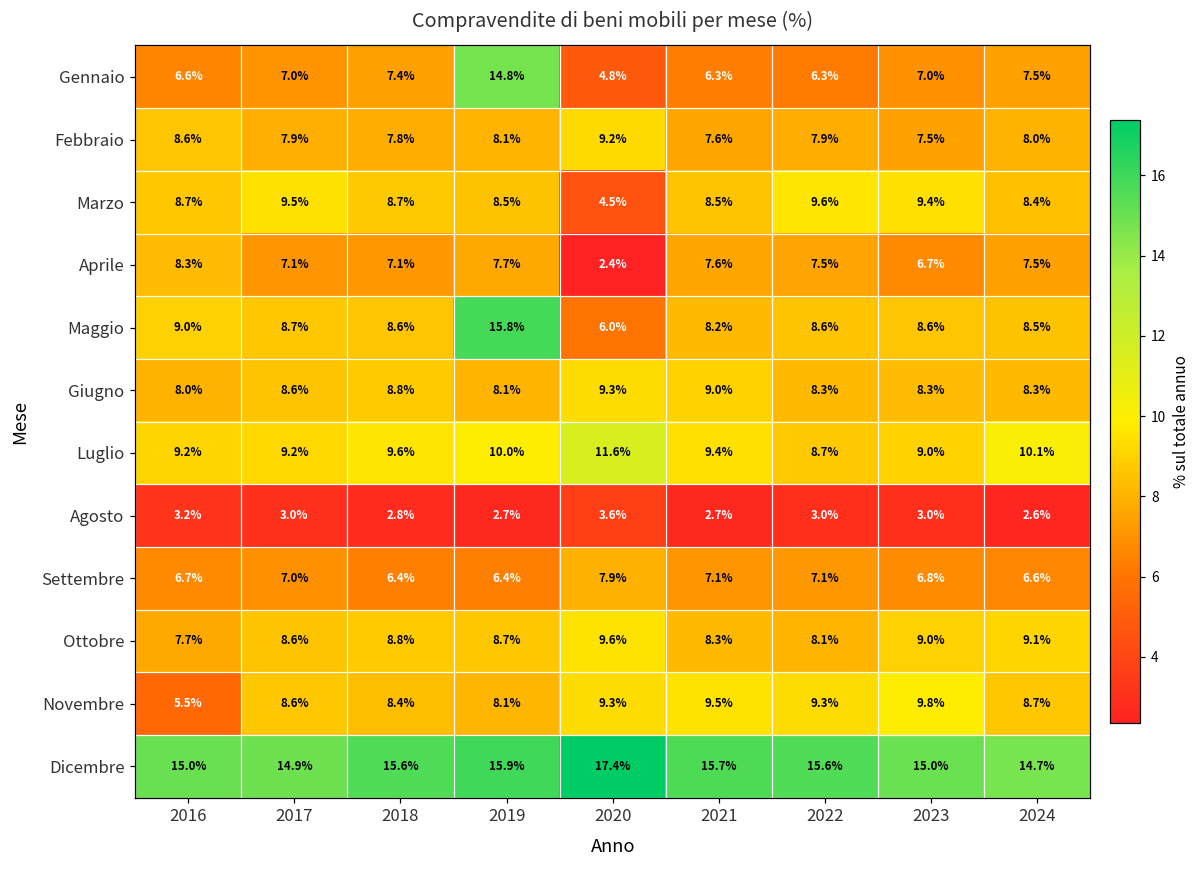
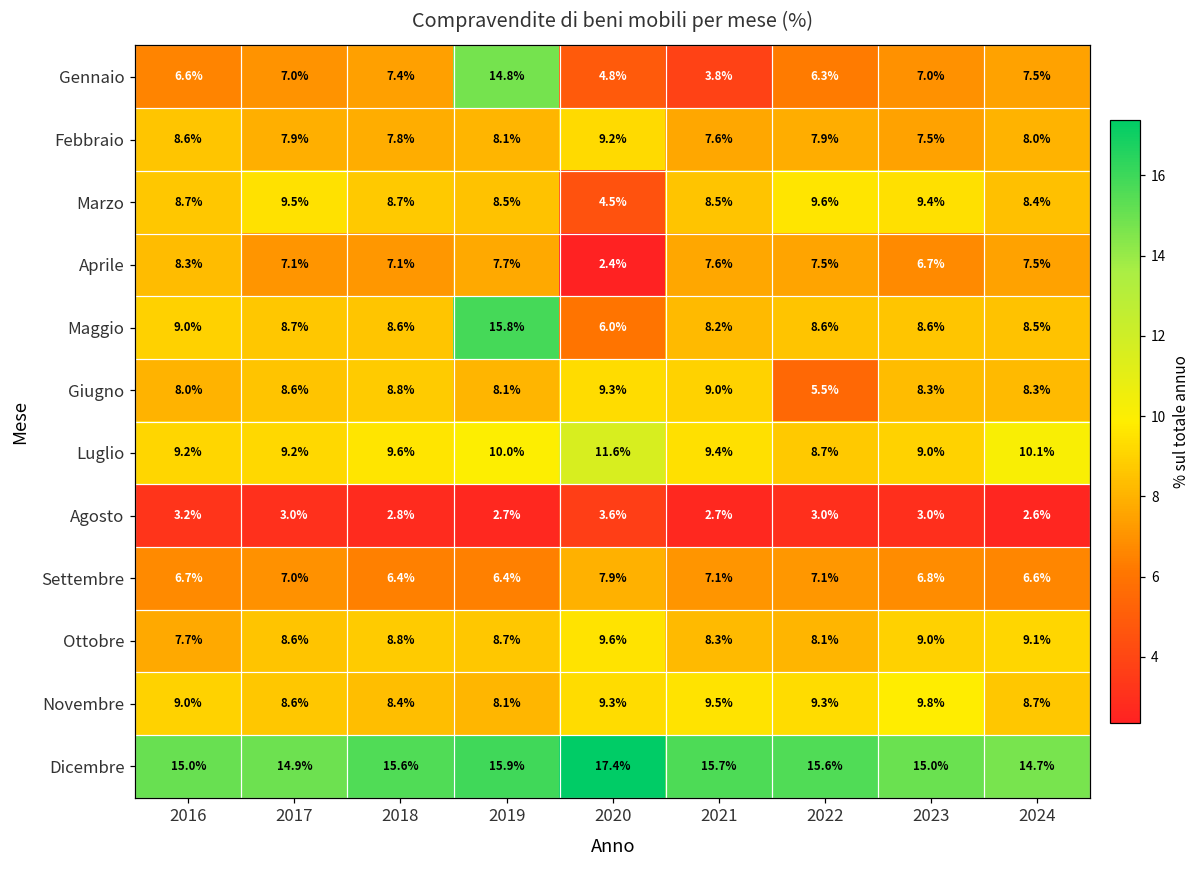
Gennaio, 2021: 6.3% -> 3.8%
Giugno, 2022: 8.3% -> 5.5%
Novembre, 2016: 5.5% -> 9.0%
